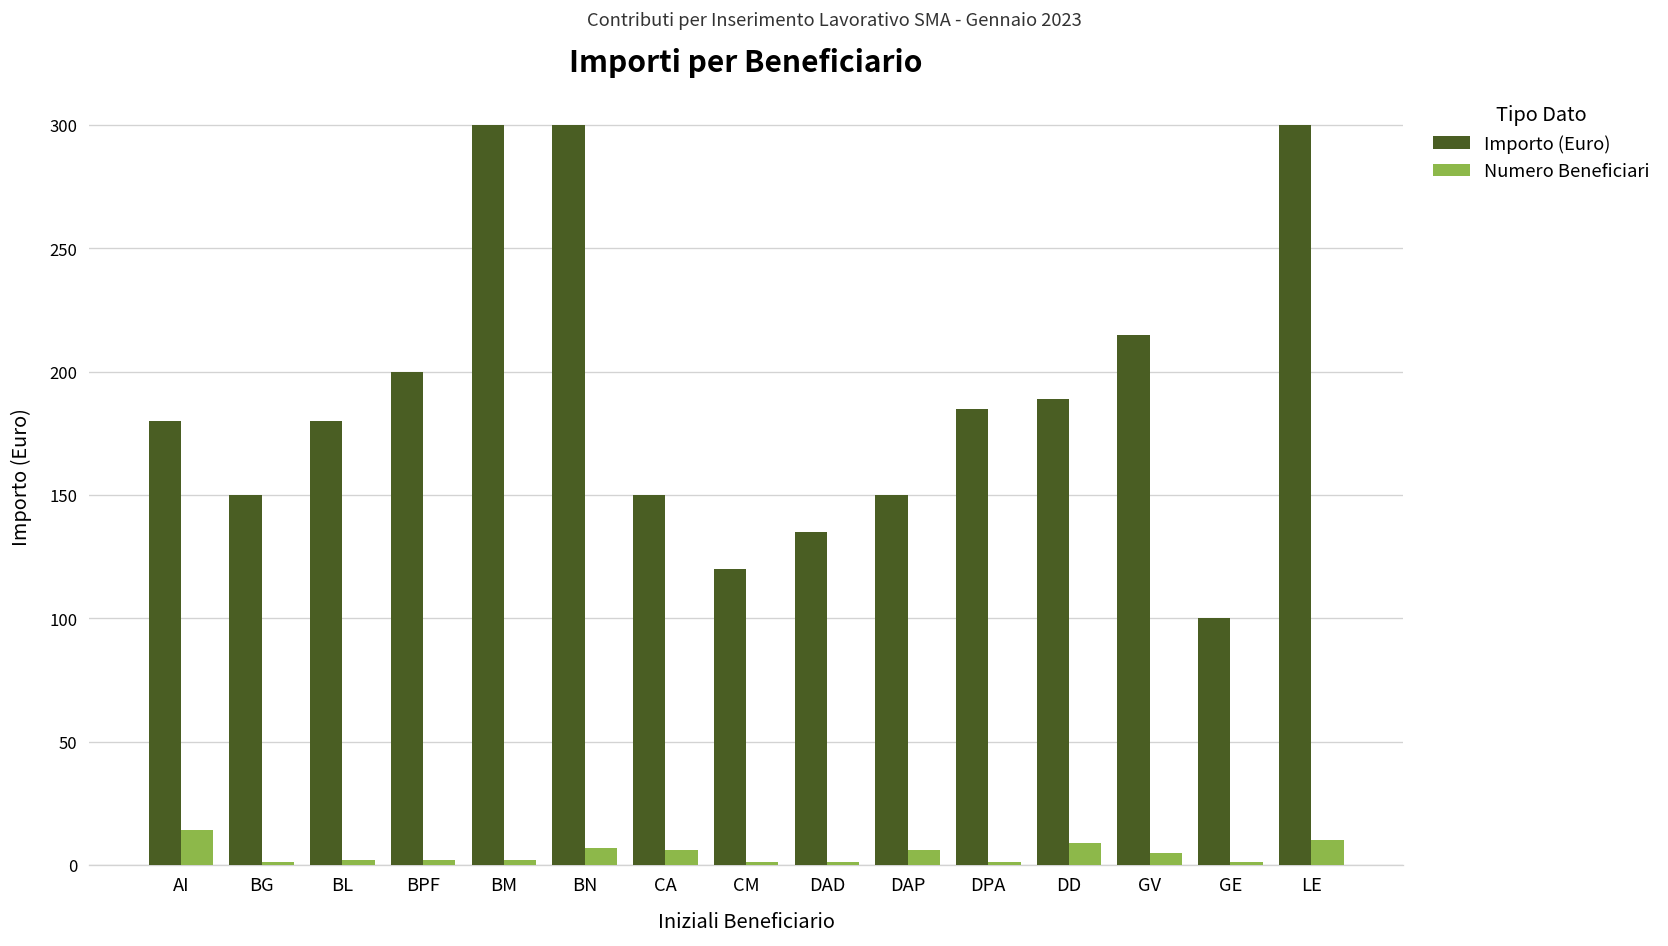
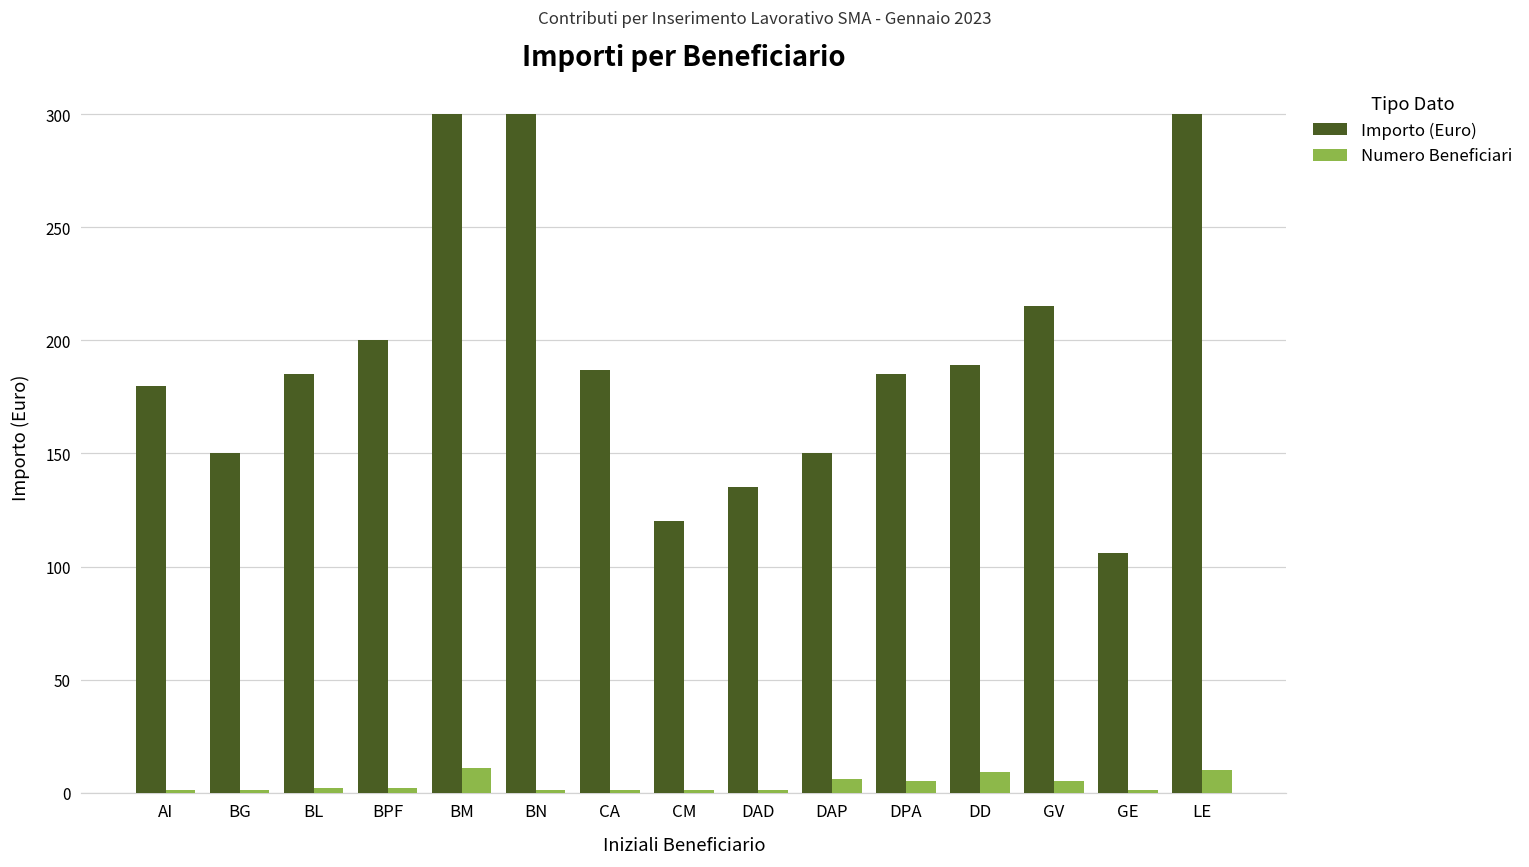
Numero Beneficiari, AI: 14 -> 1
Importo (Euro), BL: 180 -> 185
Numero Beneficiari, BM: 2 -> 11
Numero Beneficiari, BN: 7 -> 1
Importo (Euro), CA: 150 -> 187
Numero Beneficiari, CA: 6 -> 1
Numero Beneficiari, DPA: 1 -> 5
Importo (Euro), GE: 100 -> 106
